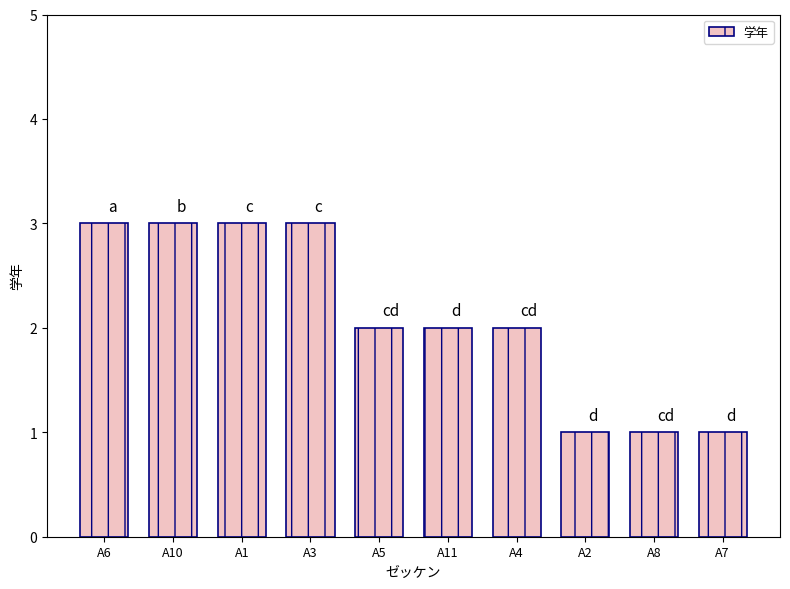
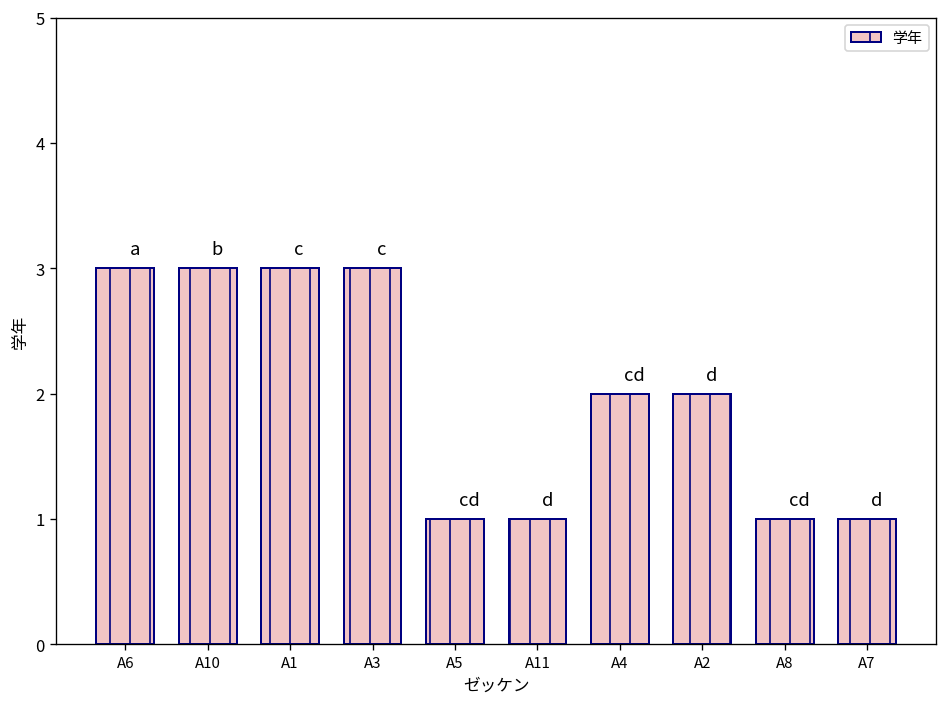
A5: 2 -> 1
A11: 2 -> 1
A2: 1 -> 2
